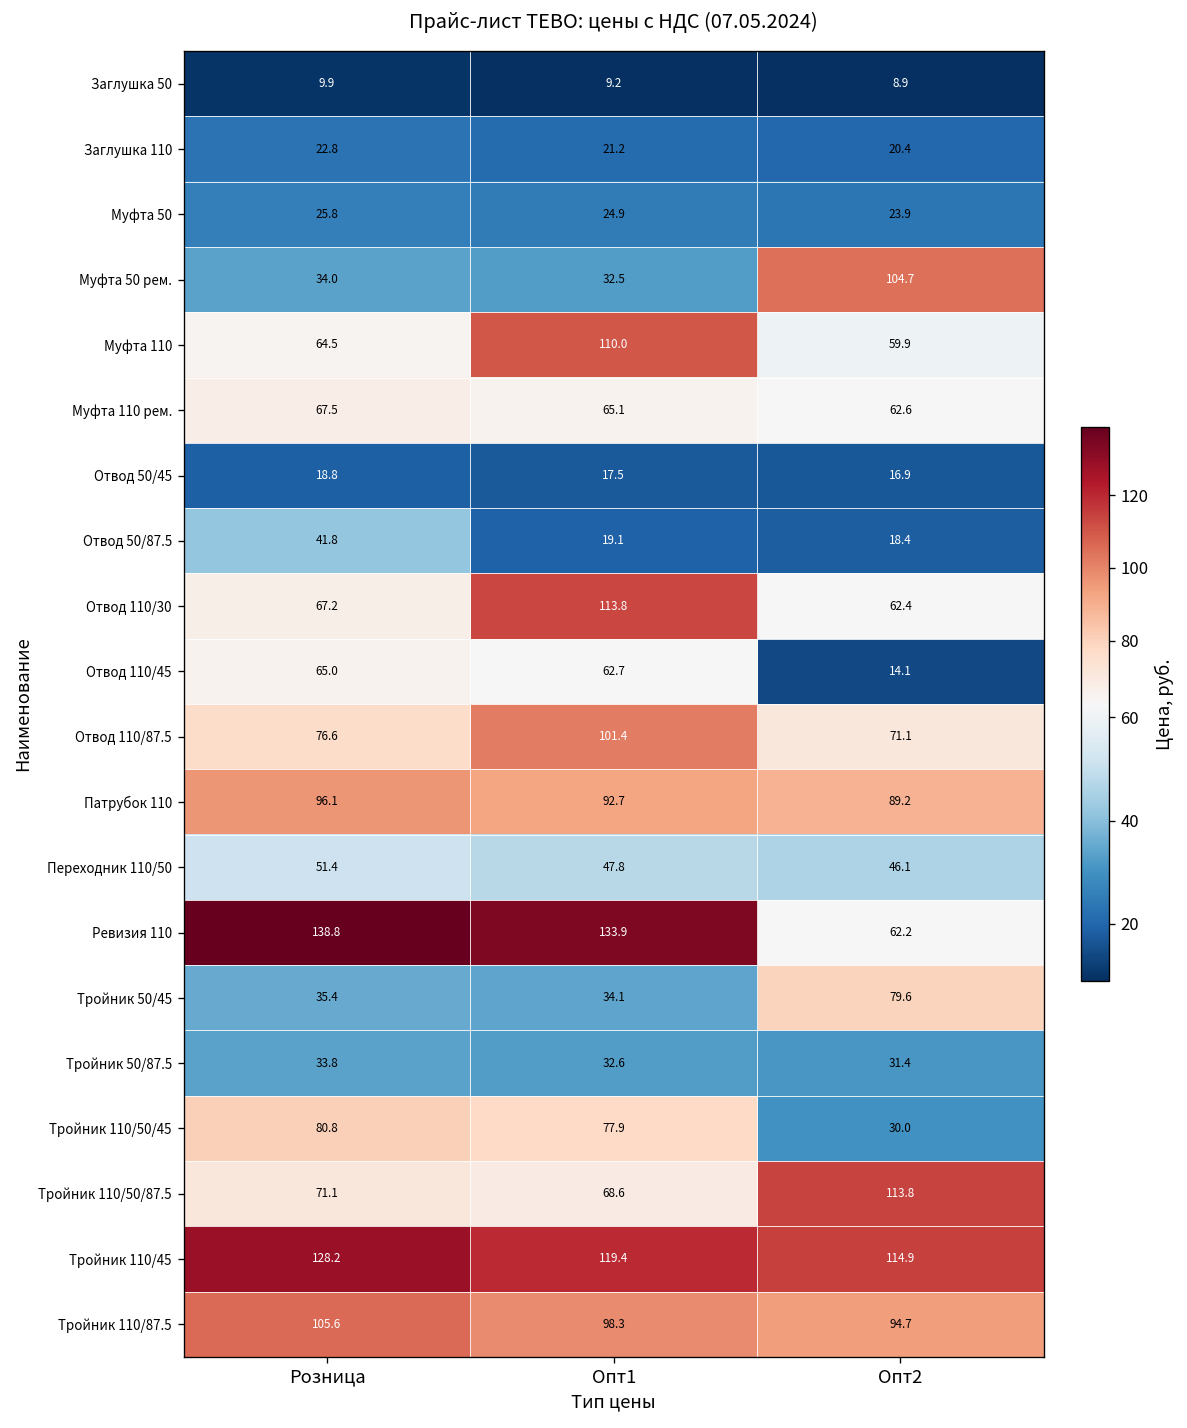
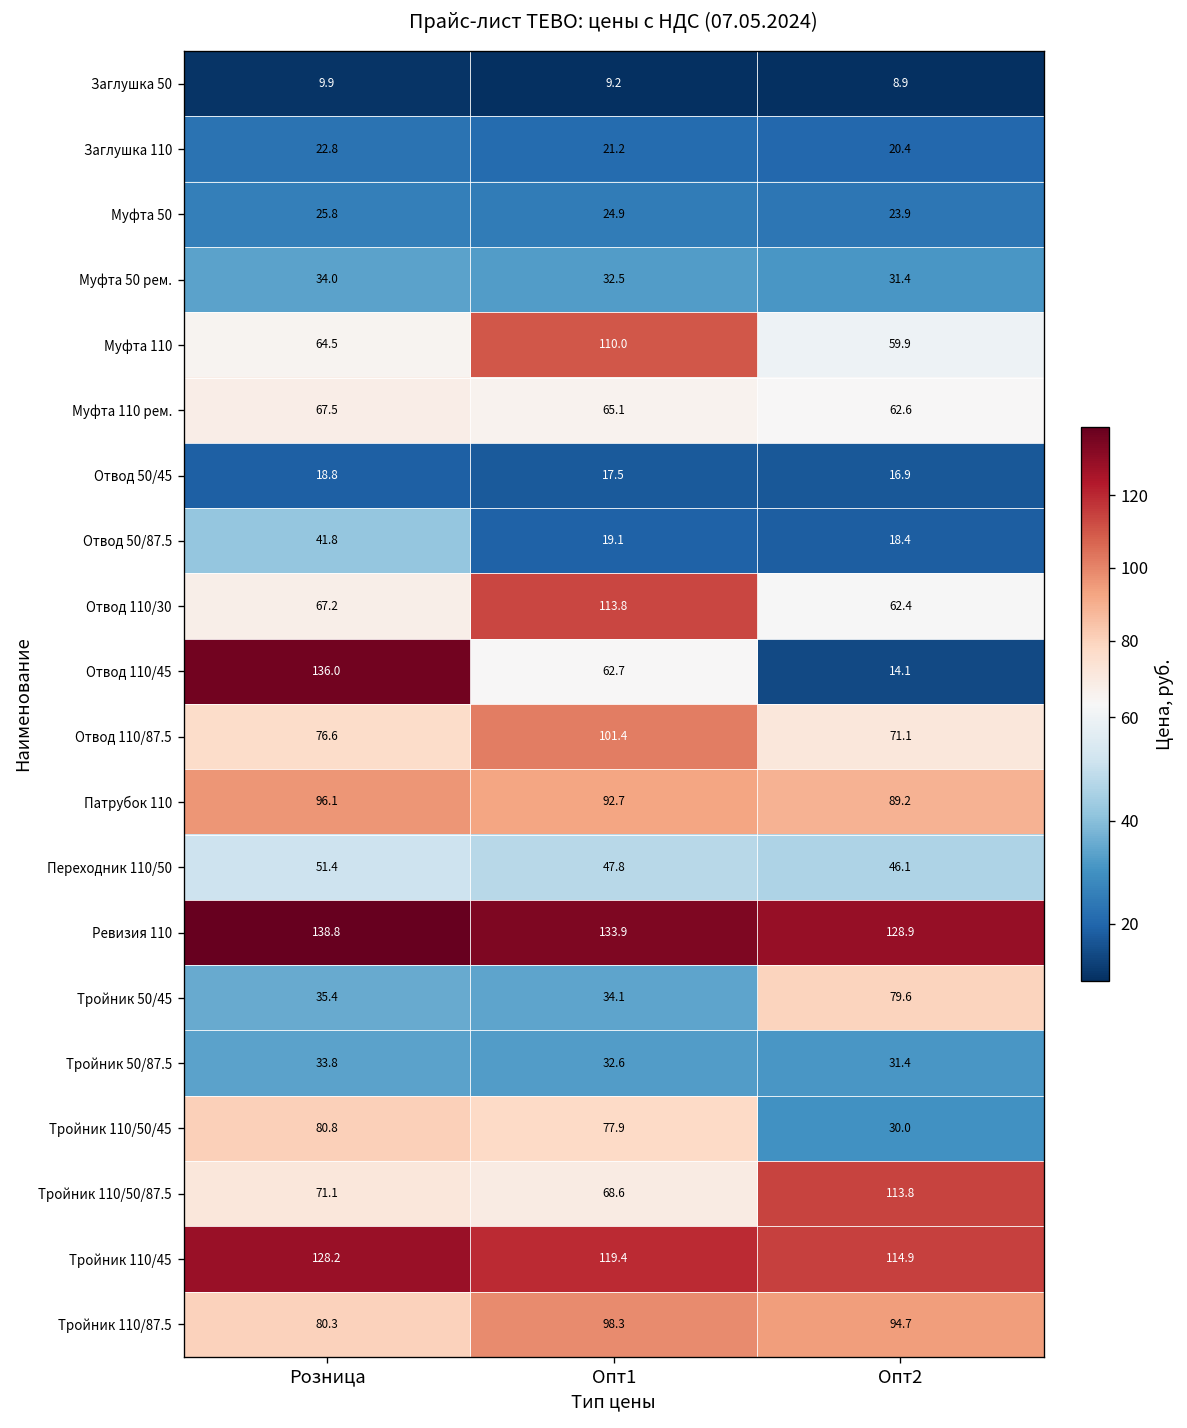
Муфта 50 рем., Опт2: 104.7 -> 31.4
Отвод 110/45, Розница: 65.0 -> 136.0
Ревизия 110, Опт2: 62.2 -> 128.9
Тройник 110/87.5, Розница: 105.6 -> 80.3
